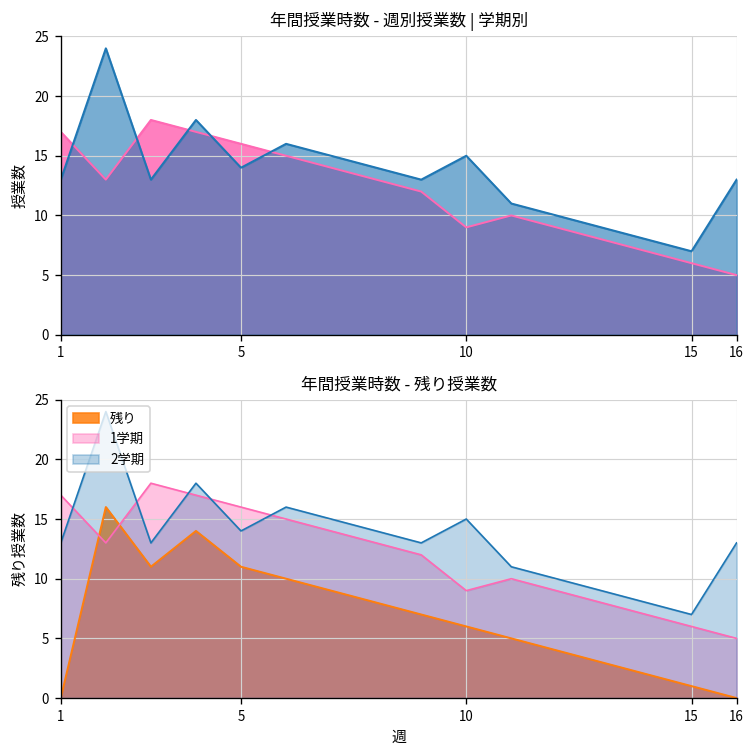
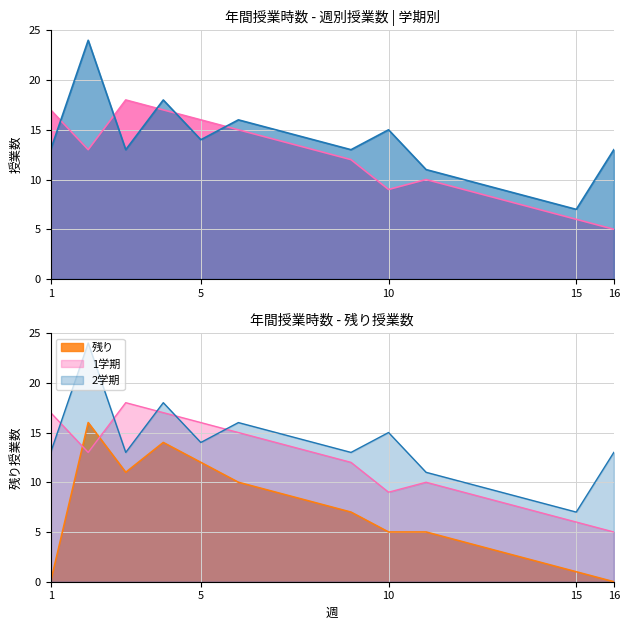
年間授業時数 - 残り授業数, 残り, 5: 11 -> 12
年間授業時数 - 残り授業数, 残り, 10: 6 -> 5
